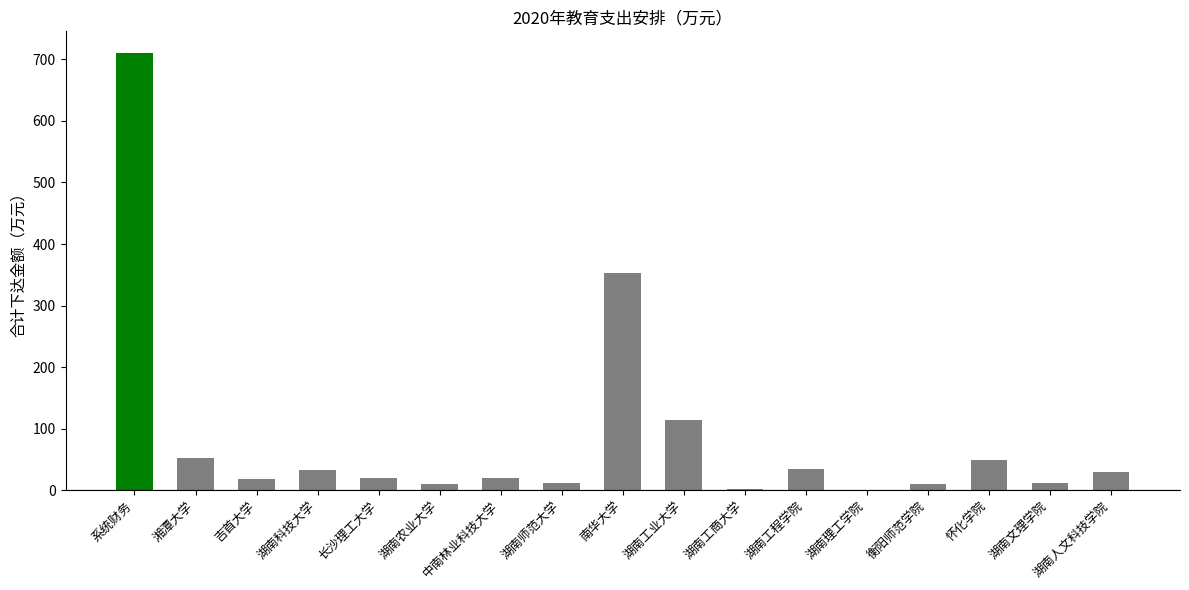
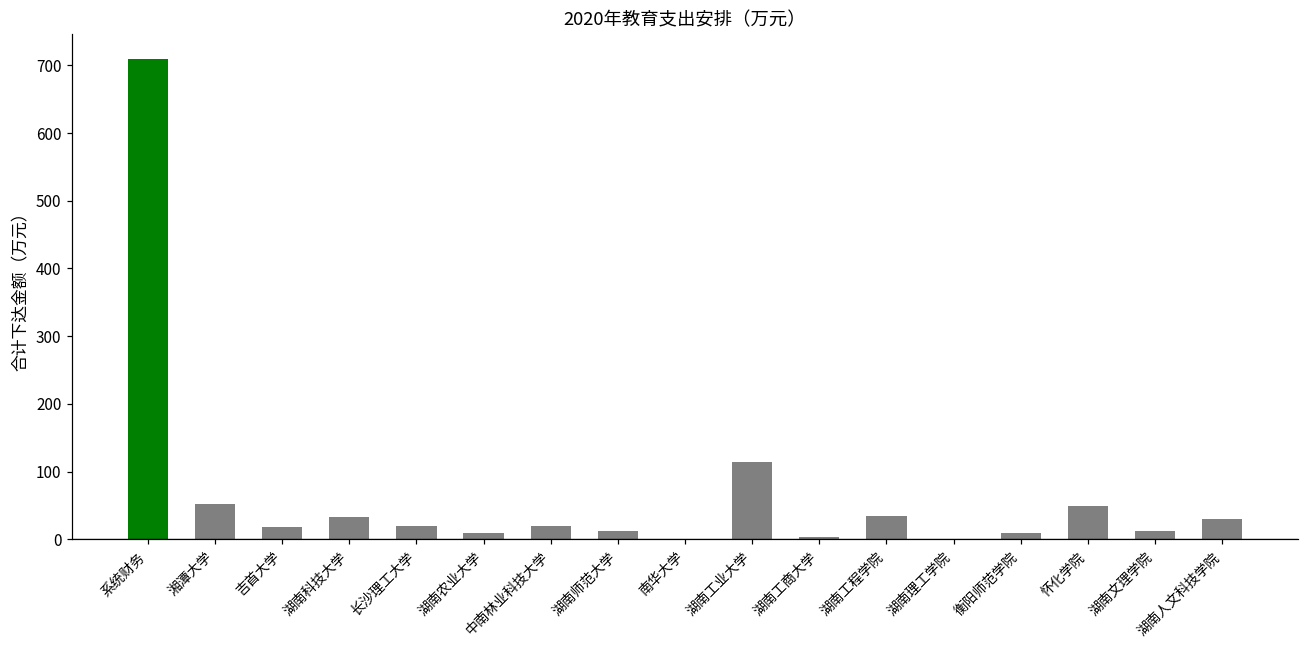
南华大学: 350 -> 0
